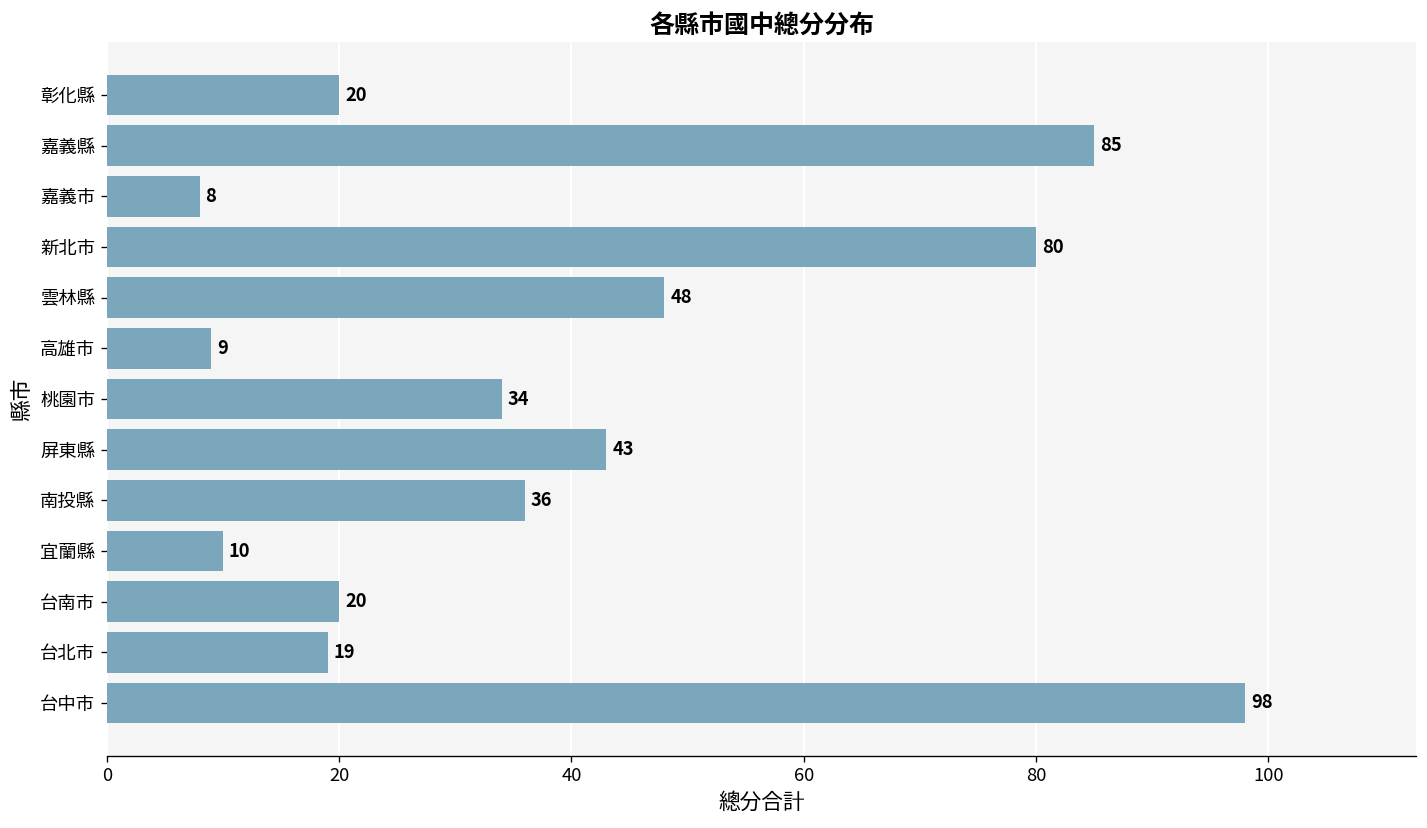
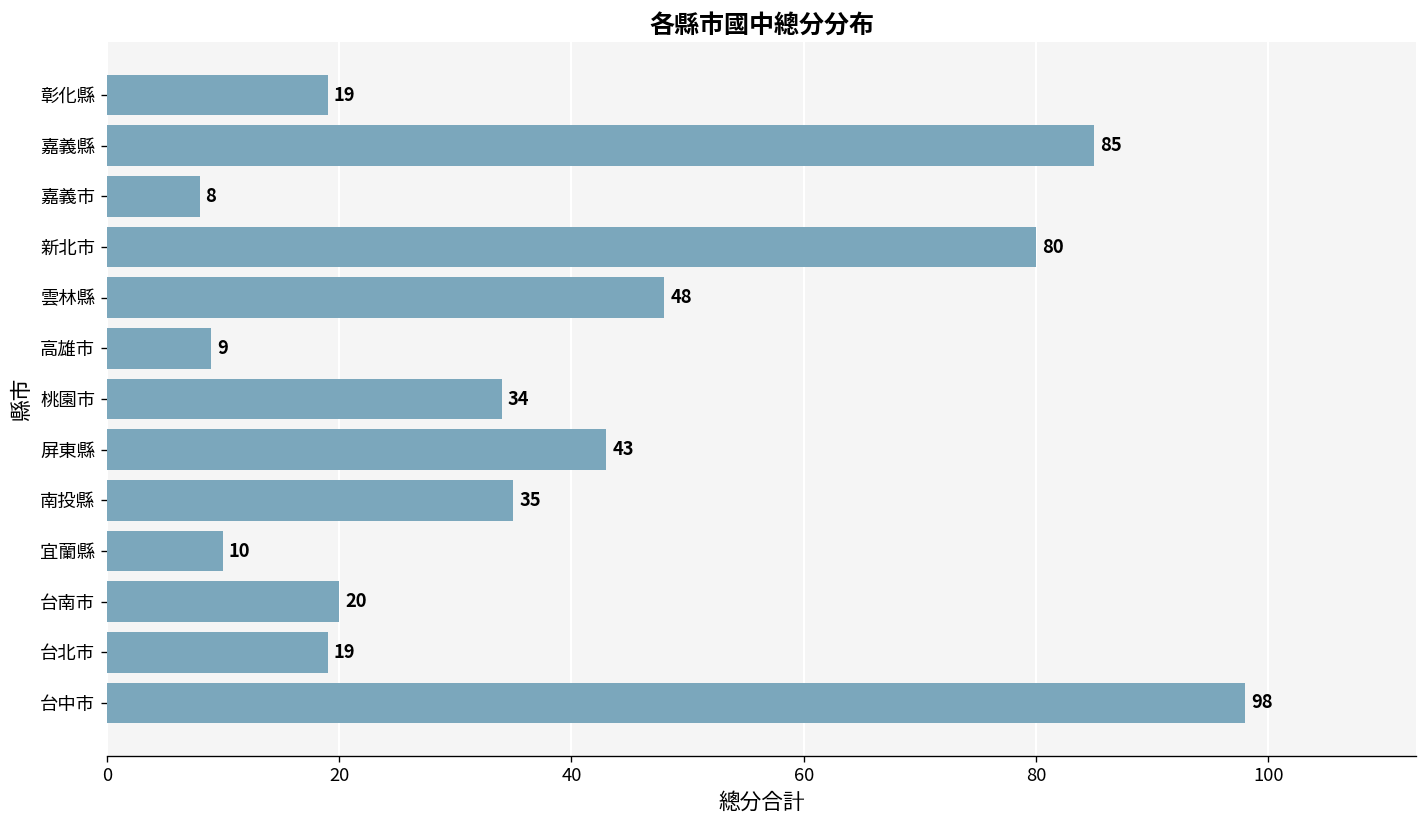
彰化縣: 20 -> 19
南投縣: 36 -> 35
